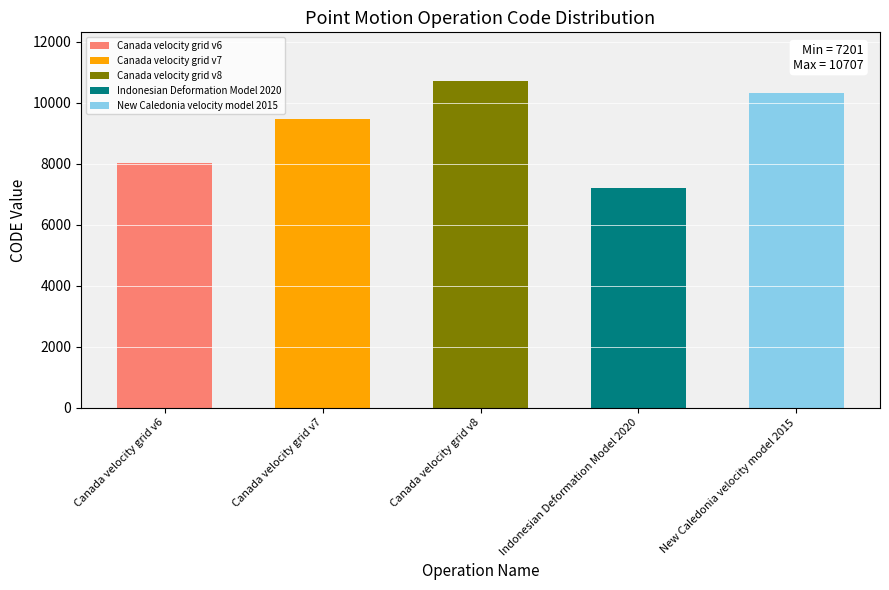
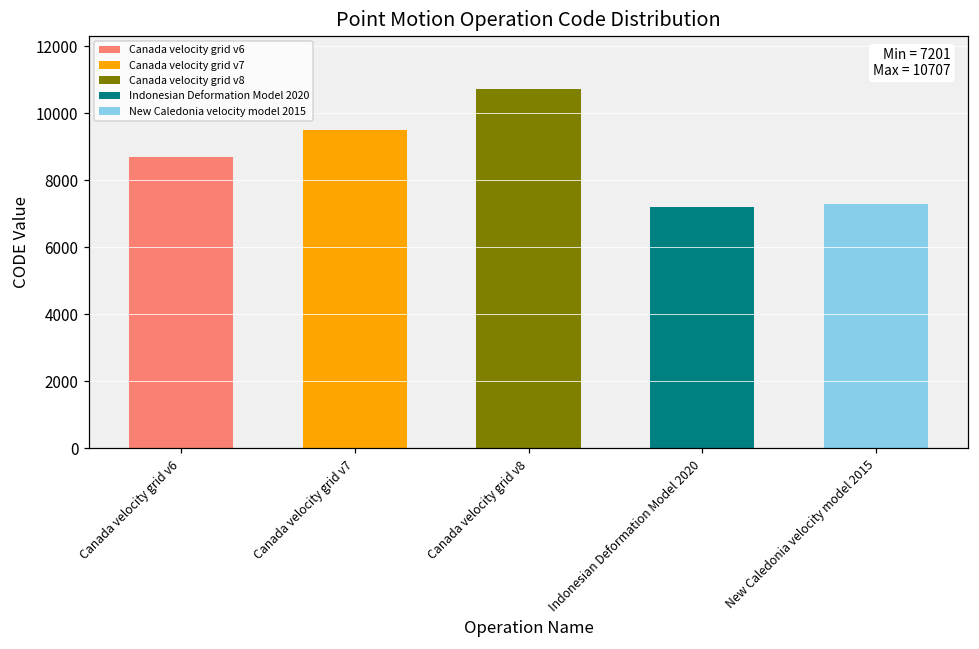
Canada velocity grid v6: 8000 -> 8700
New Caledonia velocity model 2015: 10300 -> 7300
